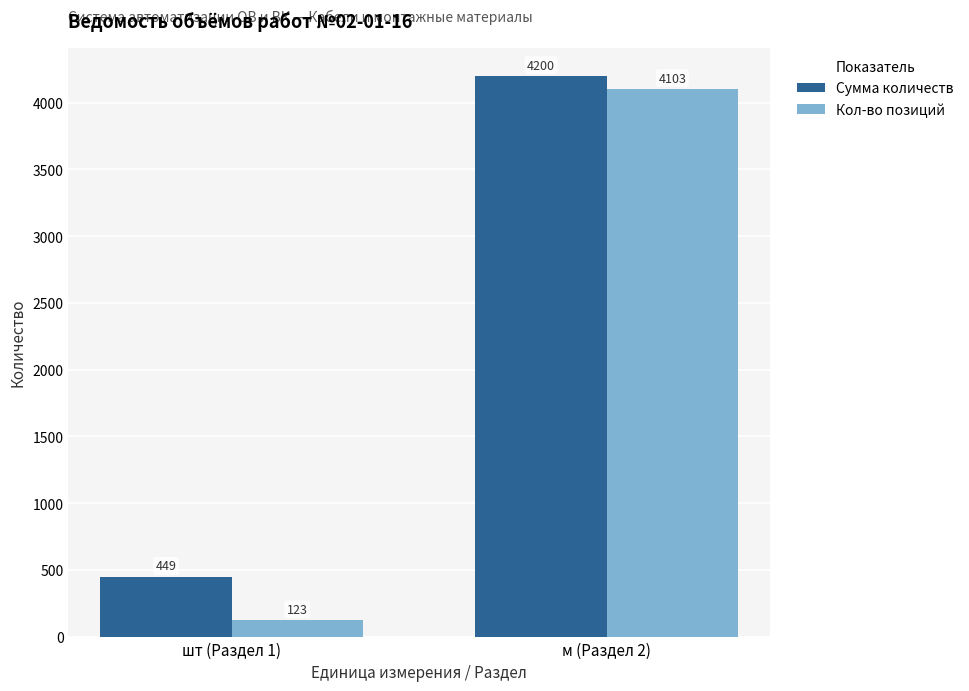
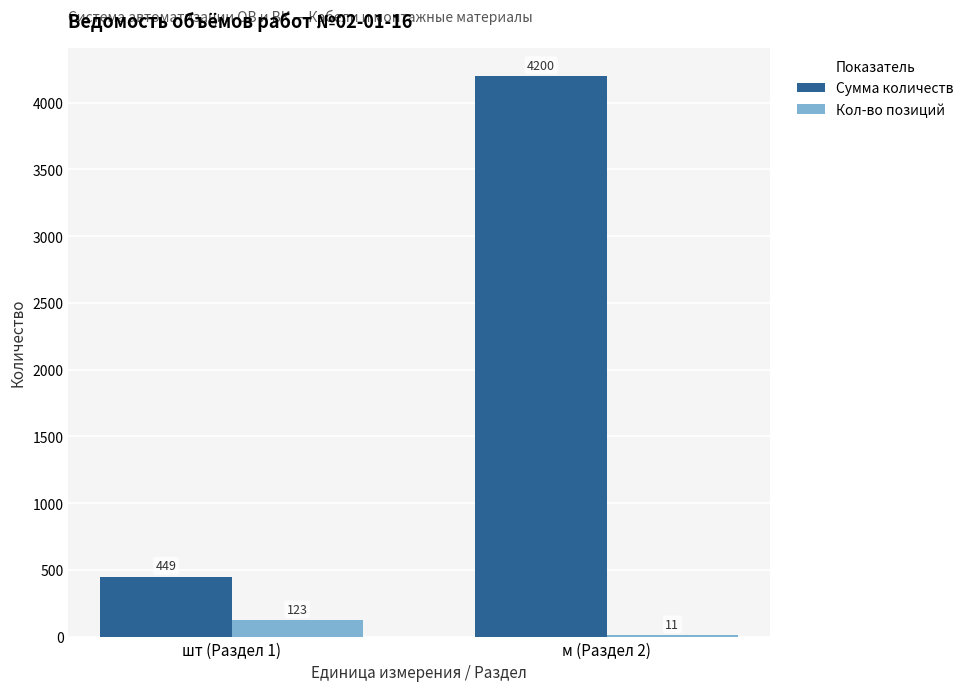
Кол-во позиций, м (Раздел 2): 4103 -> 11
